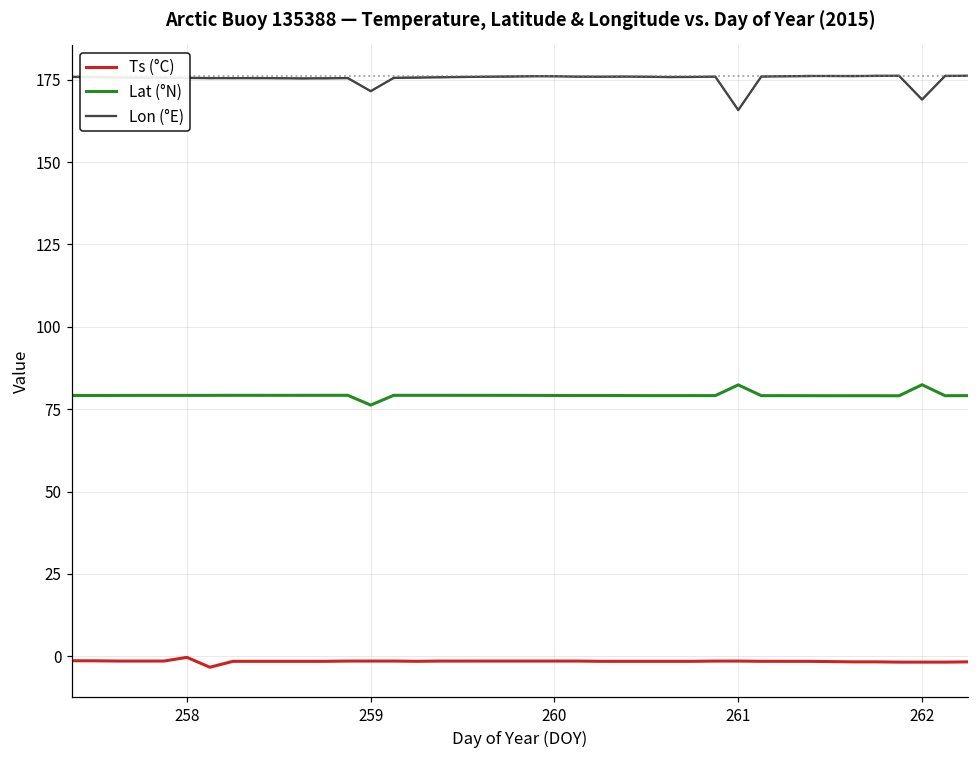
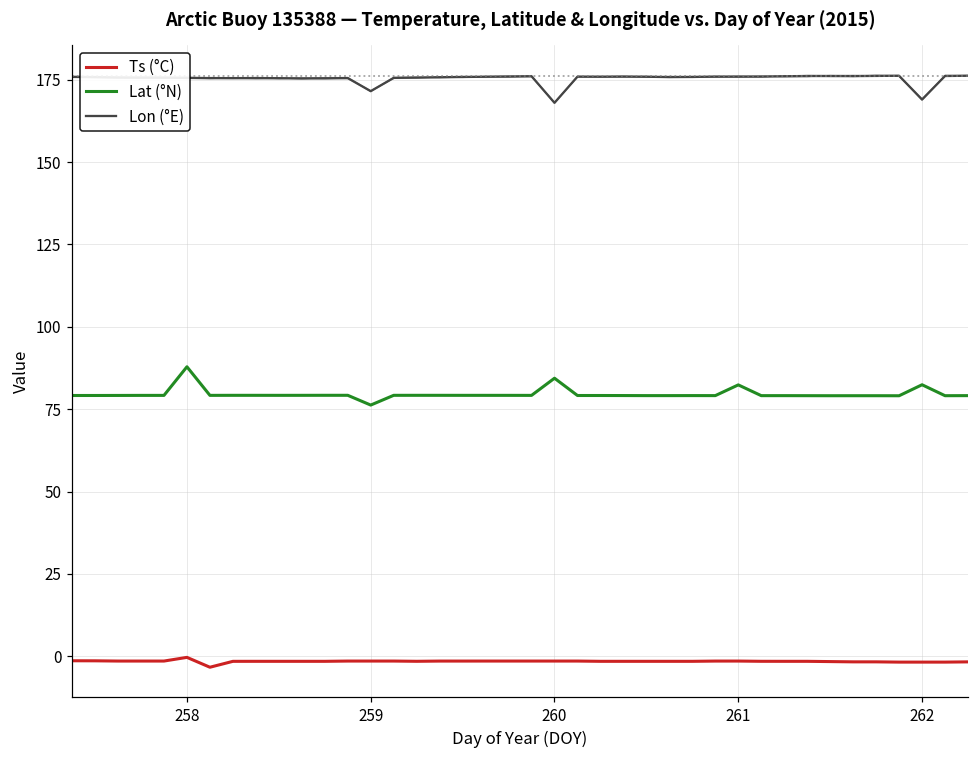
Lat (°N), 258: 79 -> 88
Lat (°N), 260: 79 -> 84
Lon (°E), 260: 176 -> 168
Lon (°E), 261: 166 -> 176
